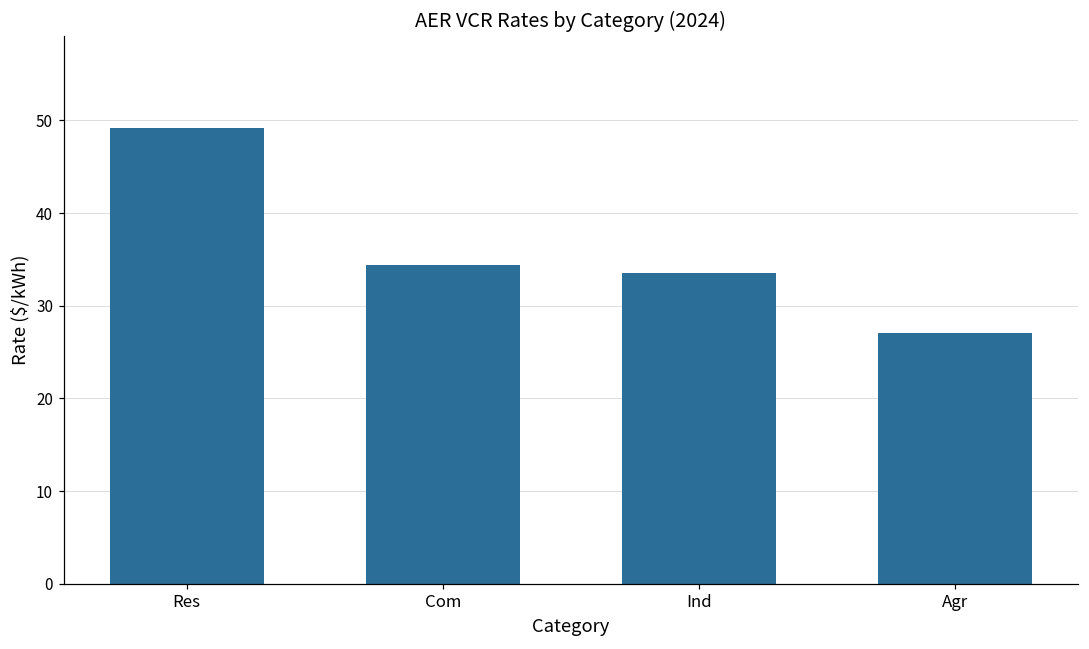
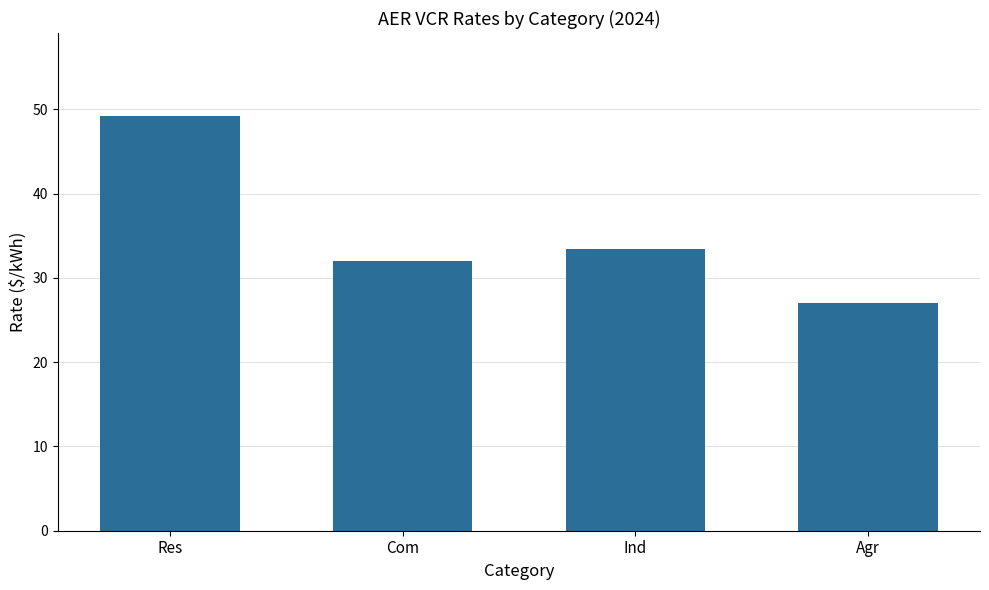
Com: 34 -> 32
